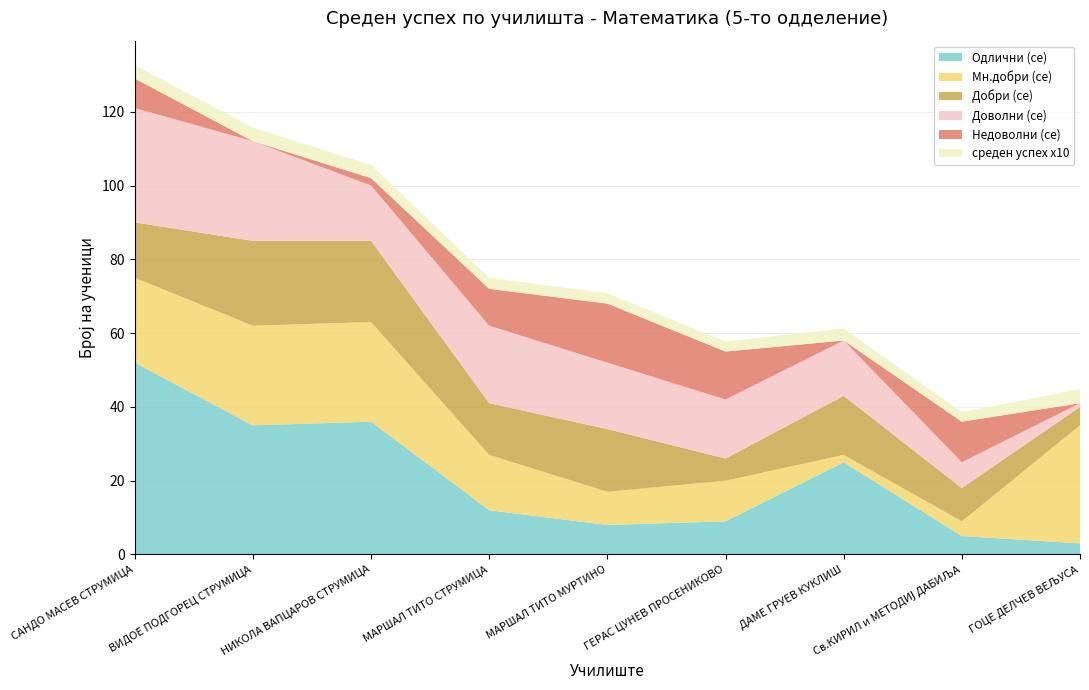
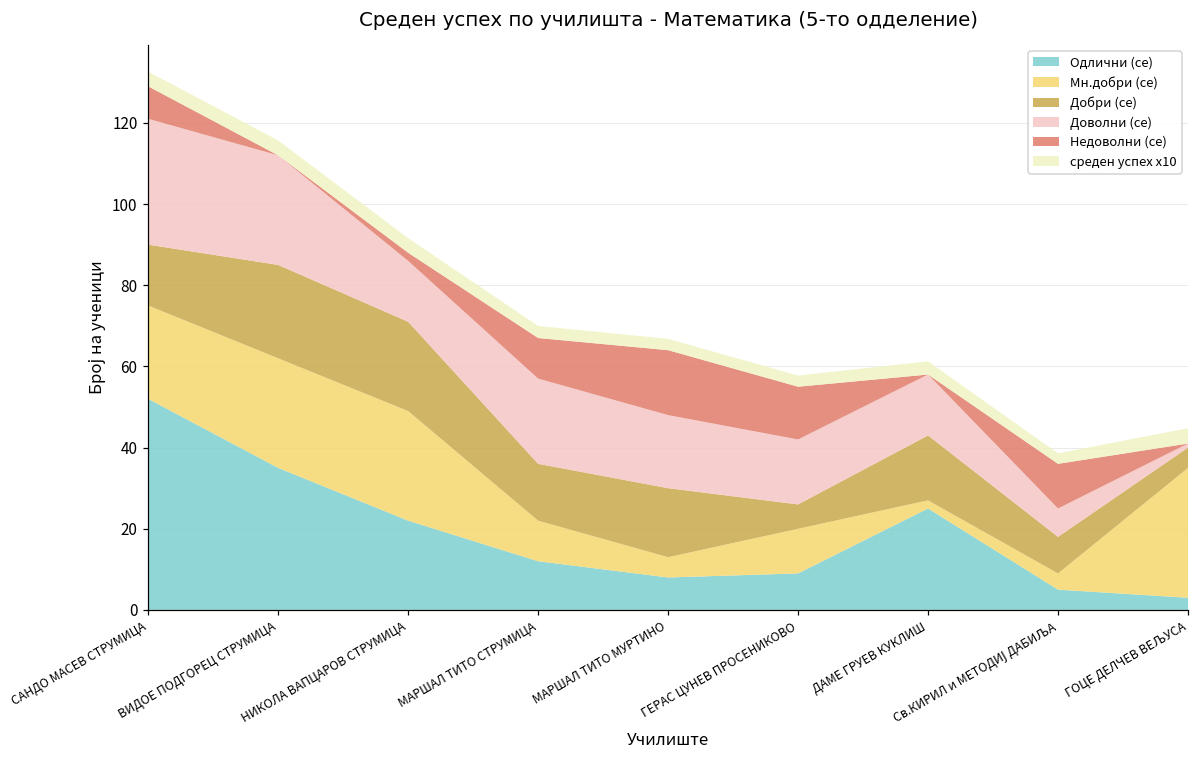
Одлични (се), НИКОЛА ВАПЦАРОВ СТРУМИЦА: 36 -> 22
Мн.добри (се), МАРШАЛ ТИТО СТРУМИЦА: 15 -> 10
Мн.добри (се), МАРШАЛ ТИТО МУРТИНО: 9 -> 5
